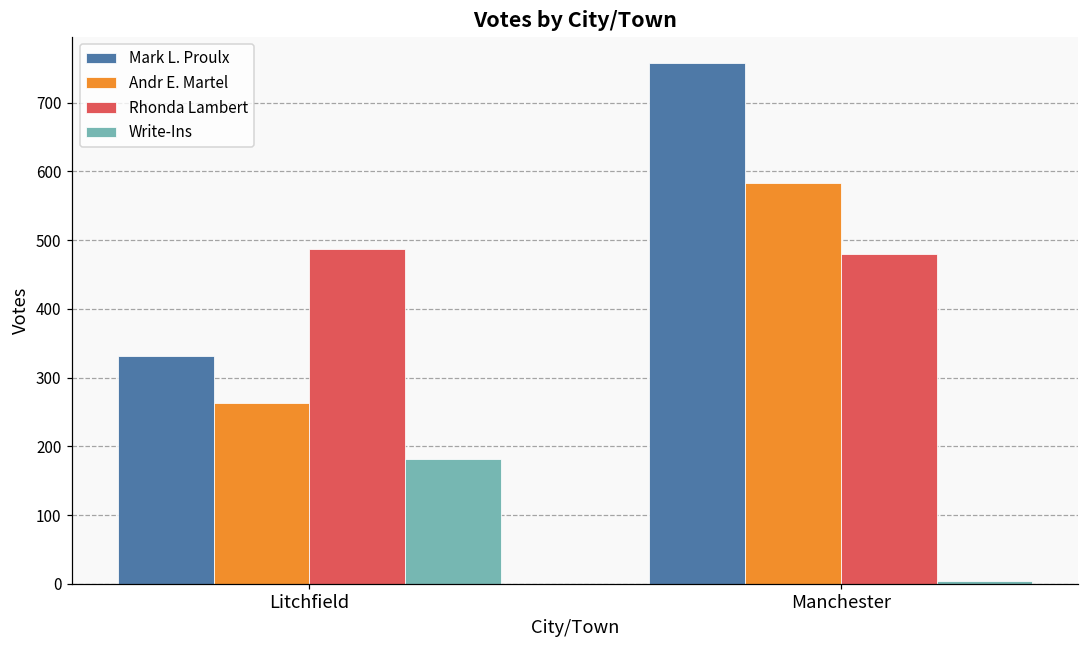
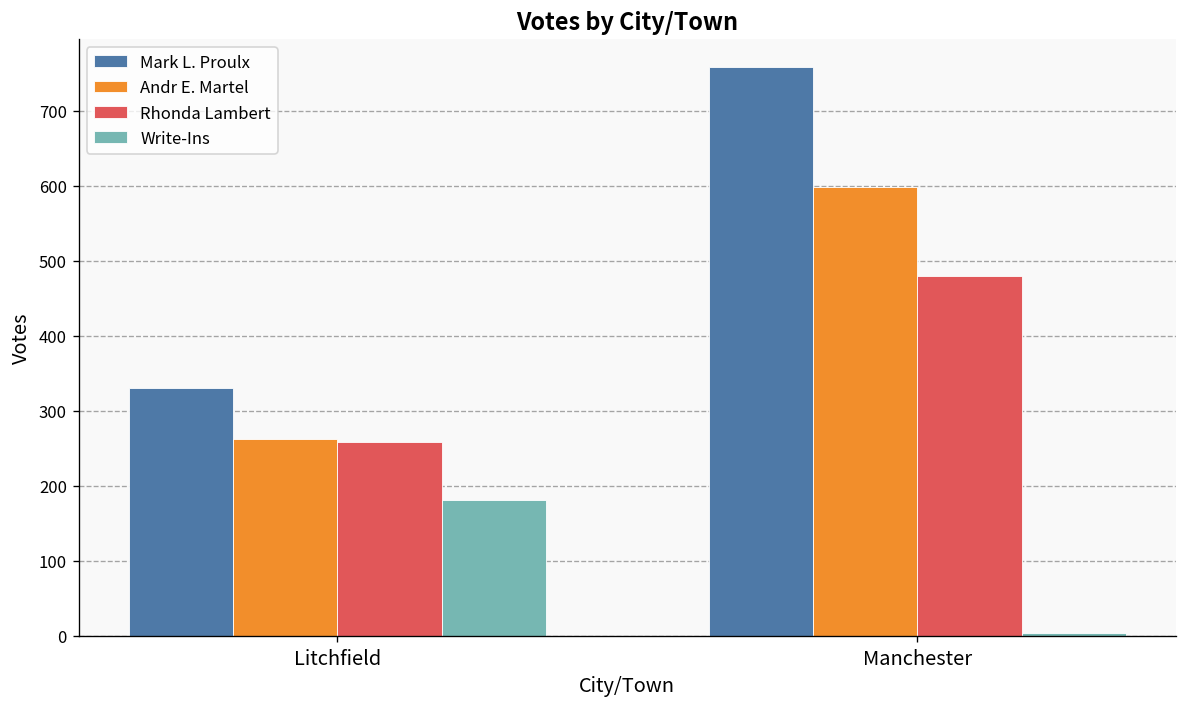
Rhonda Lambert, Litchfield: 490 -> 260
Andr E. Martel, Manchester: 580 -> 600
